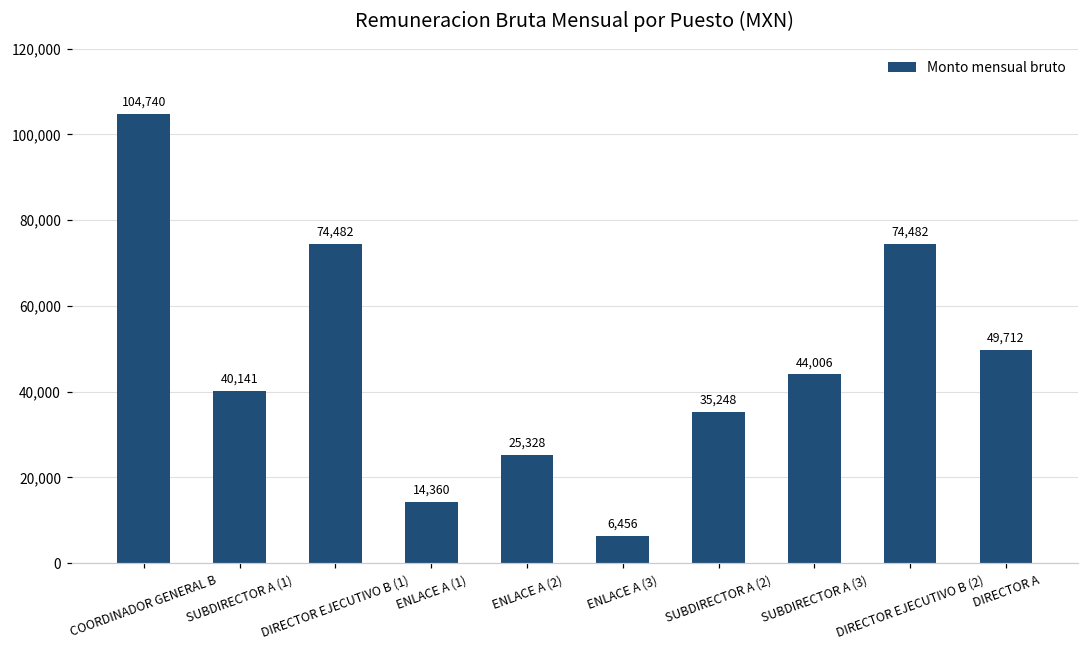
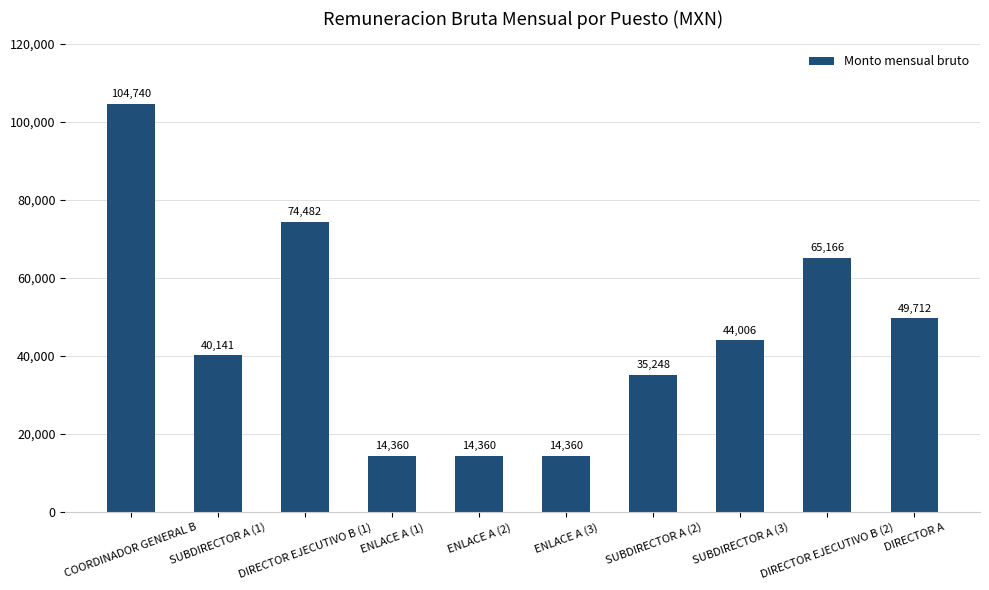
ENLACE A (2): 25,328 -> 14,360
ENLACE A (3): 6,456 -> 14,360
DIRECTOR EJECUTIVO B (2): 74,482 -> 65,166
